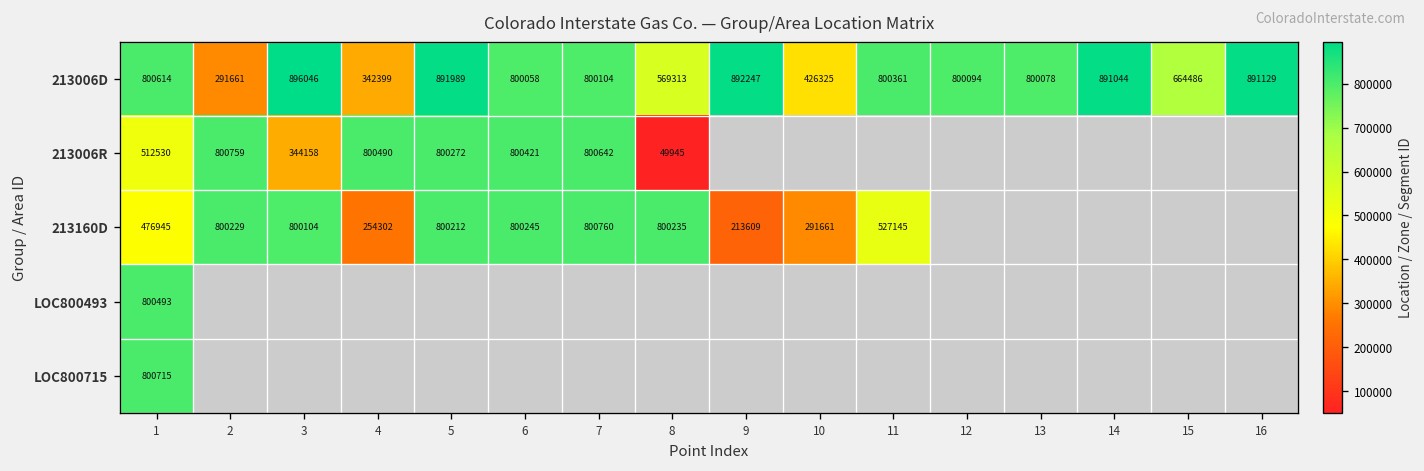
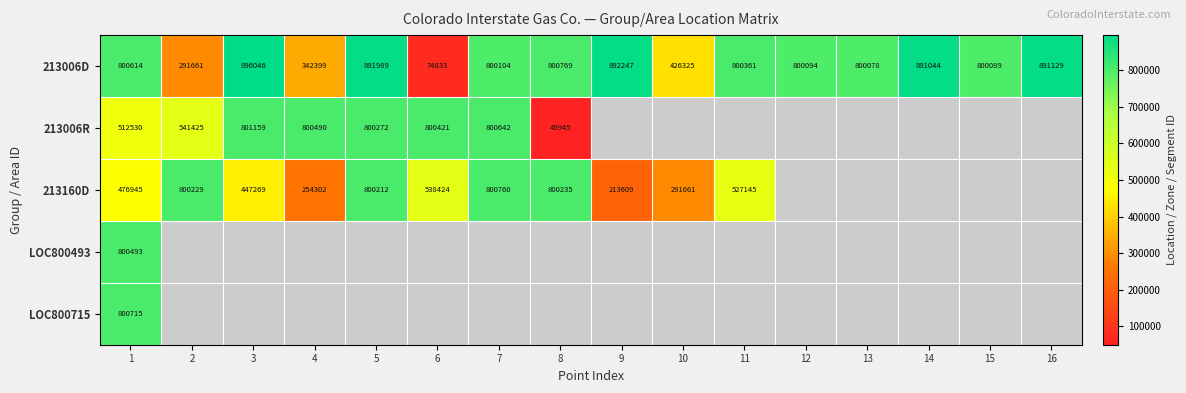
213006D, 6: 800058 -> 74833
213006D, 8: 569313 -> 800769
213006D, 15: 664486 -> 800089
213006R, 2: 800759 -> 541425
213006R, 3: 344158 -> 801159
213160D, 3: 800104 -> 447269
213160D, 6: 800245 -> 538424
